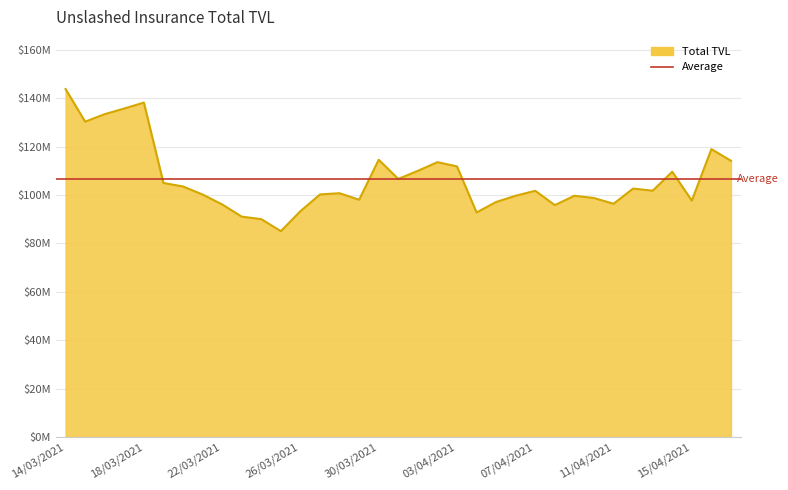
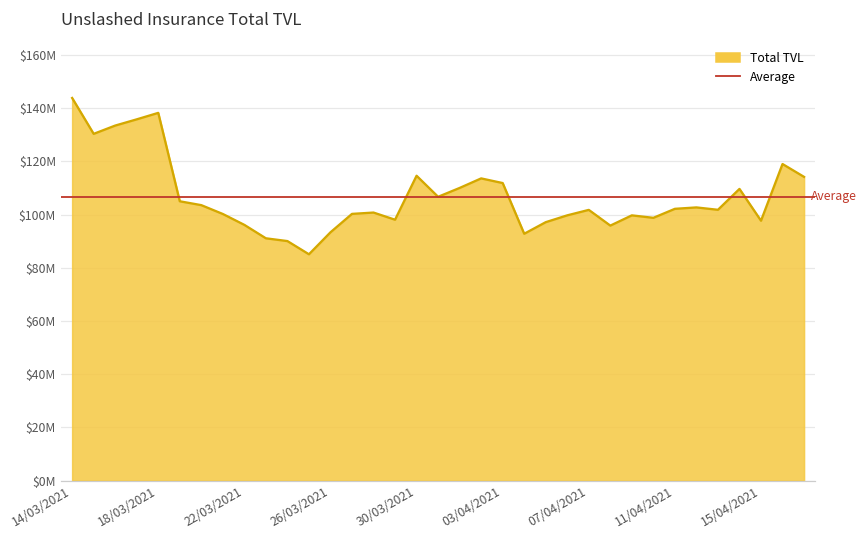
11/04/2021: $96000000 -> $102000000
